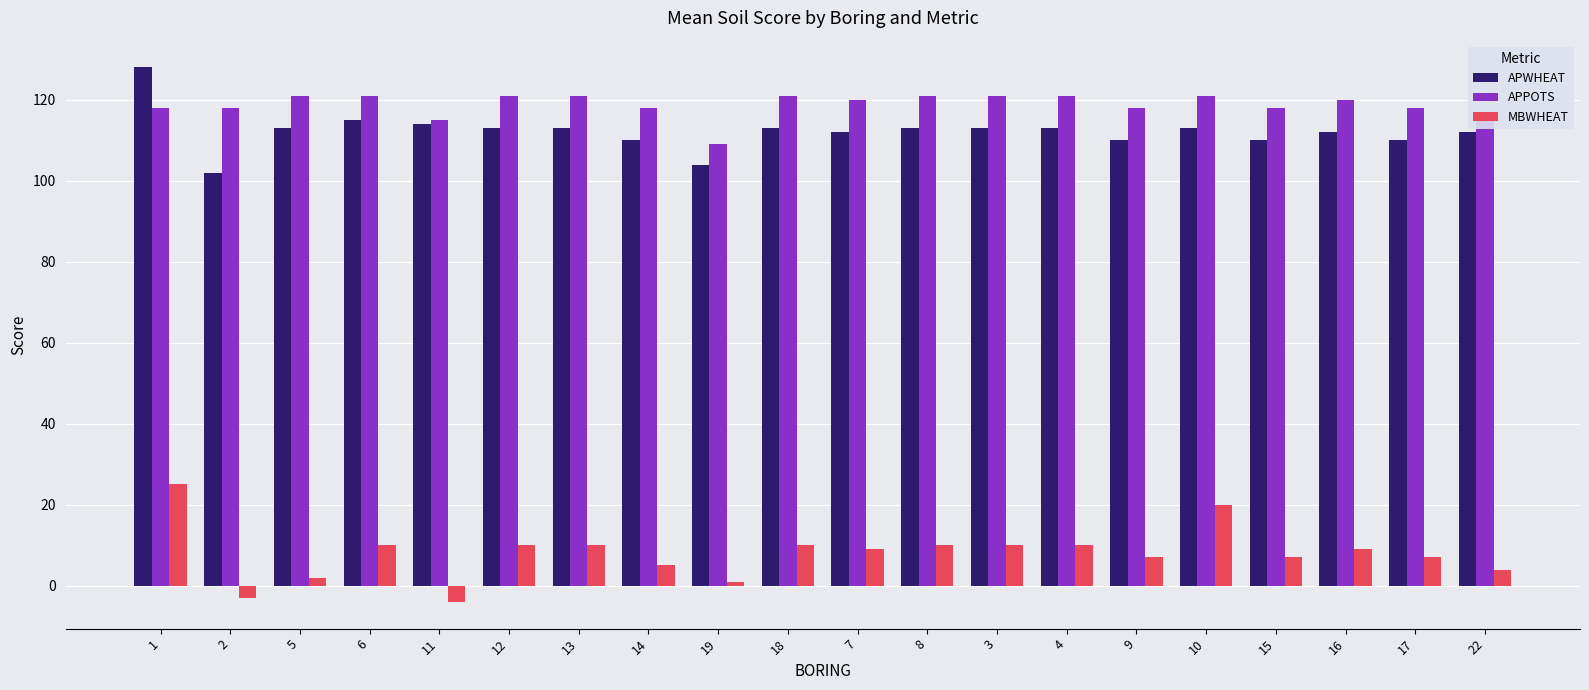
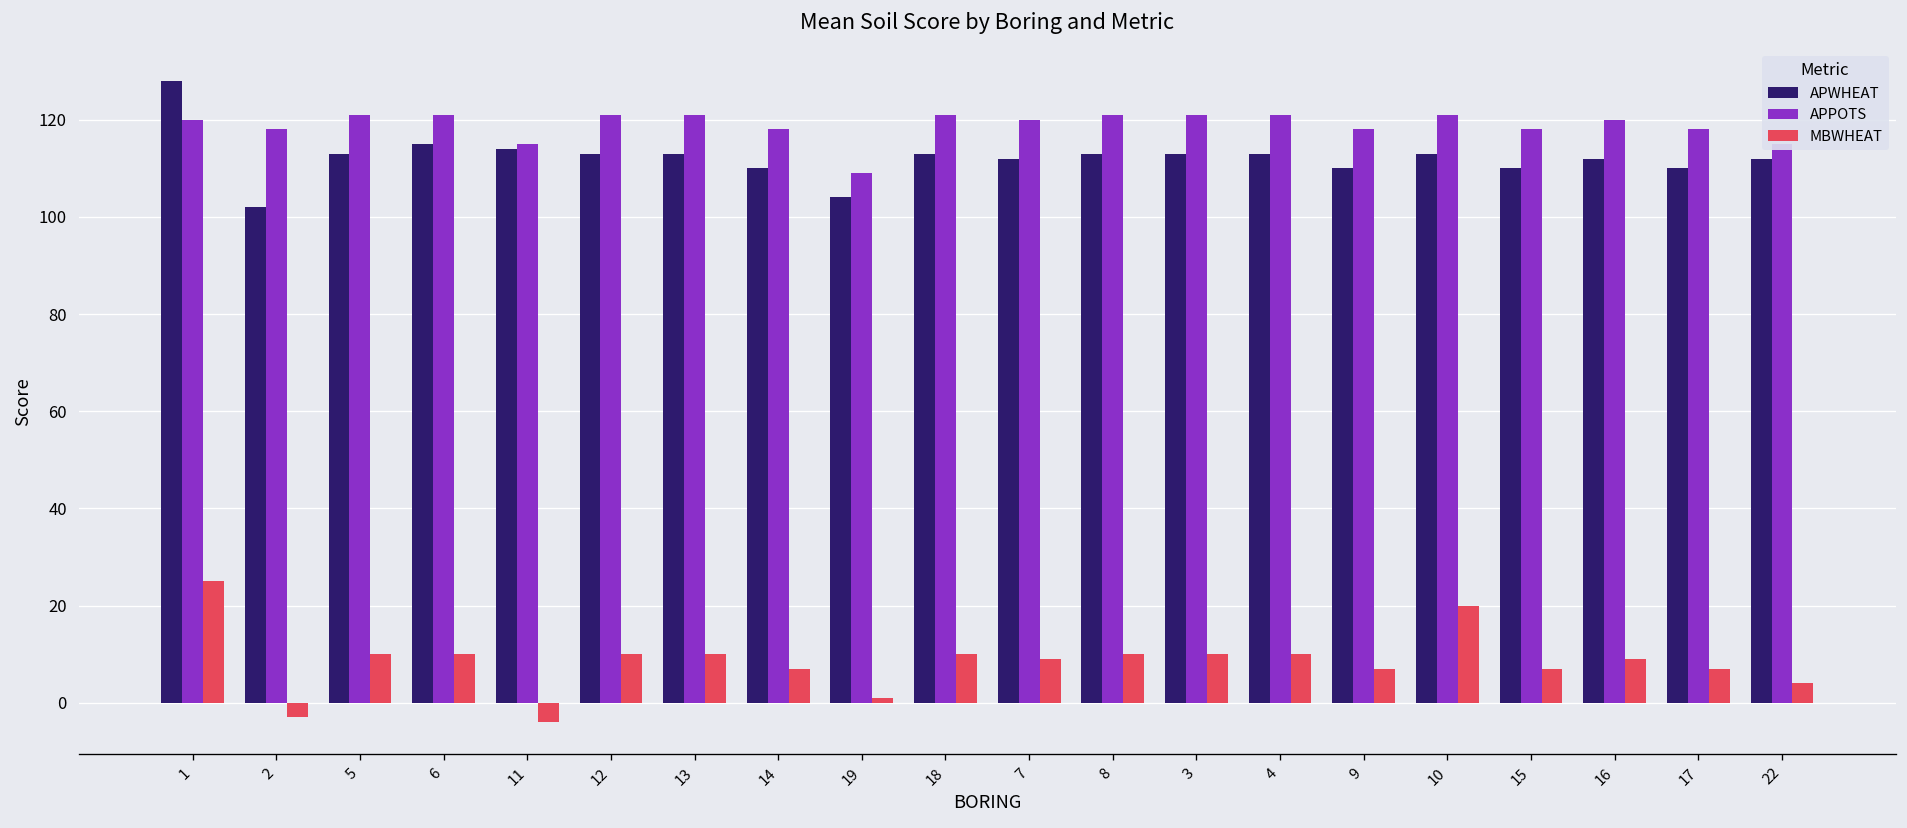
APPOTS, 1: 118 -> 120
MBWHEAT, 5: 2 -> 10
MBWHEAT, 14: 5 -> 7
